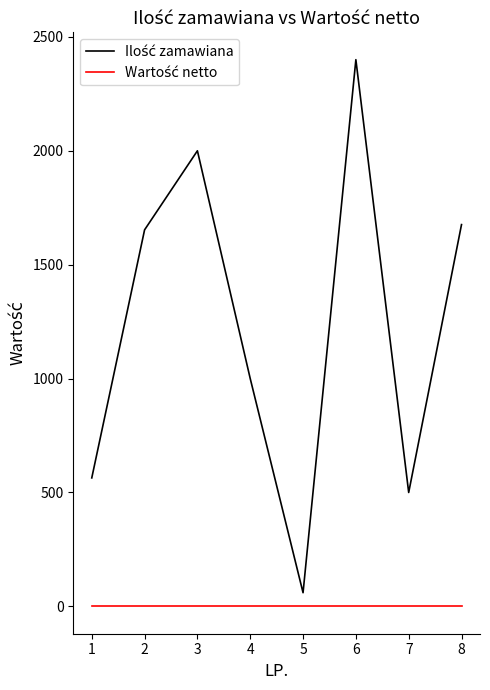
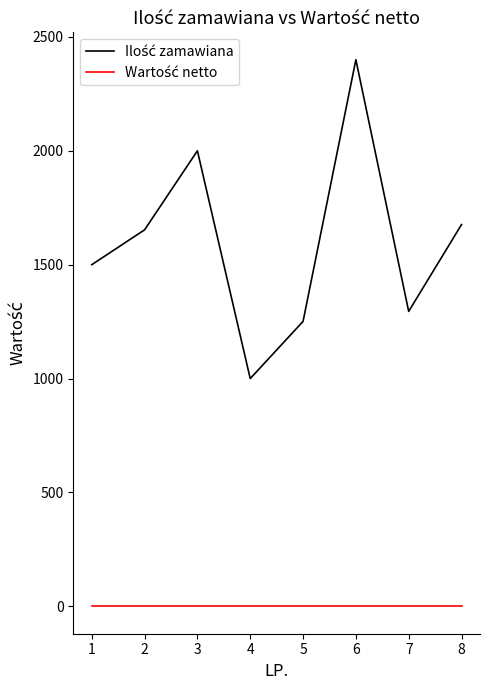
Ilość zamawiana, 1: 560 -> 1500
Ilość zamawiana, 5: 60 -> 1250
Ilość zamawiana, 7: 500 -> 1300
